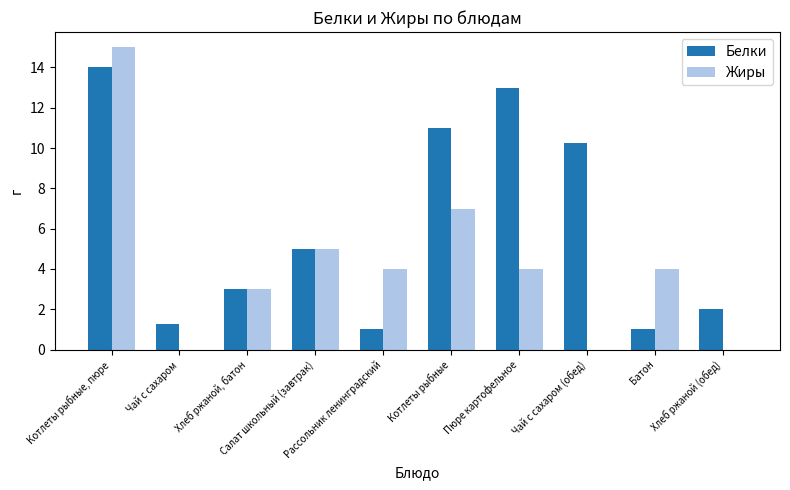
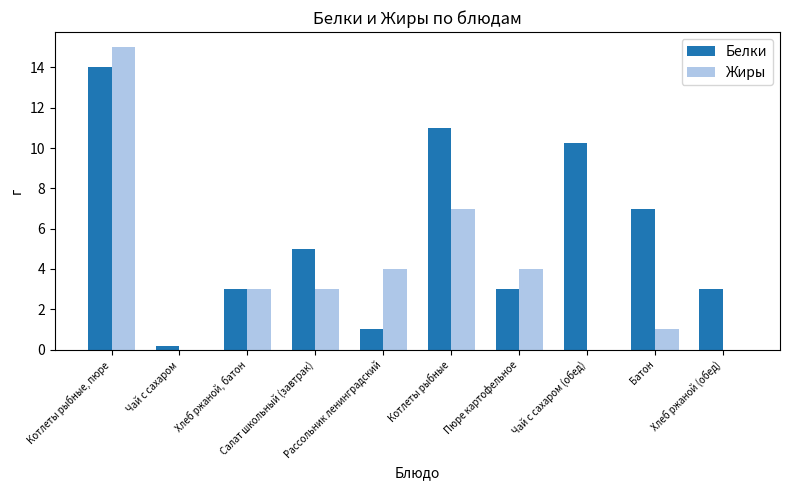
Белки, Чай с сахаром: 1.3 -> 0.2
Жиры, Салат школьный (завтрак): 5 -> 3
Белки, Пюре картофельное: 13 -> 3
Белки, Батон: 1 -> 7
Жиры, Батон: 4 -> 1
Белки, Хлеб ржаной (обед): 2 -> 3
